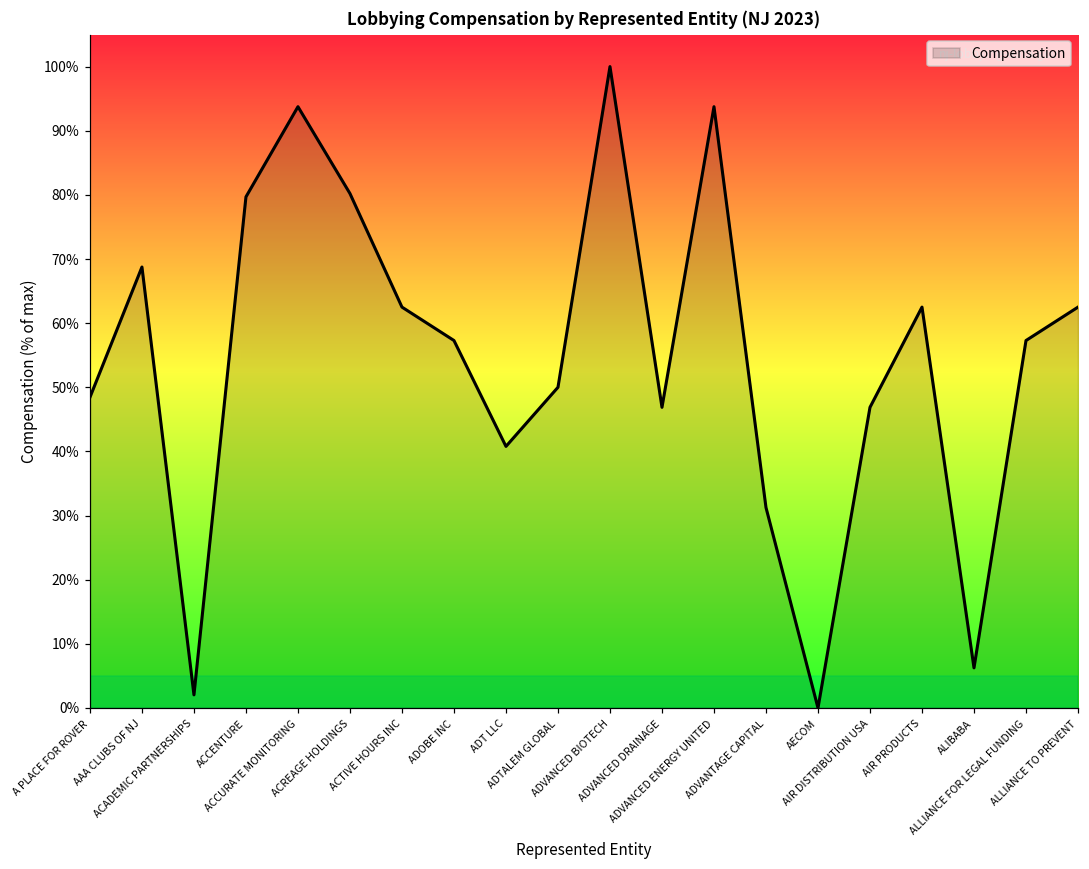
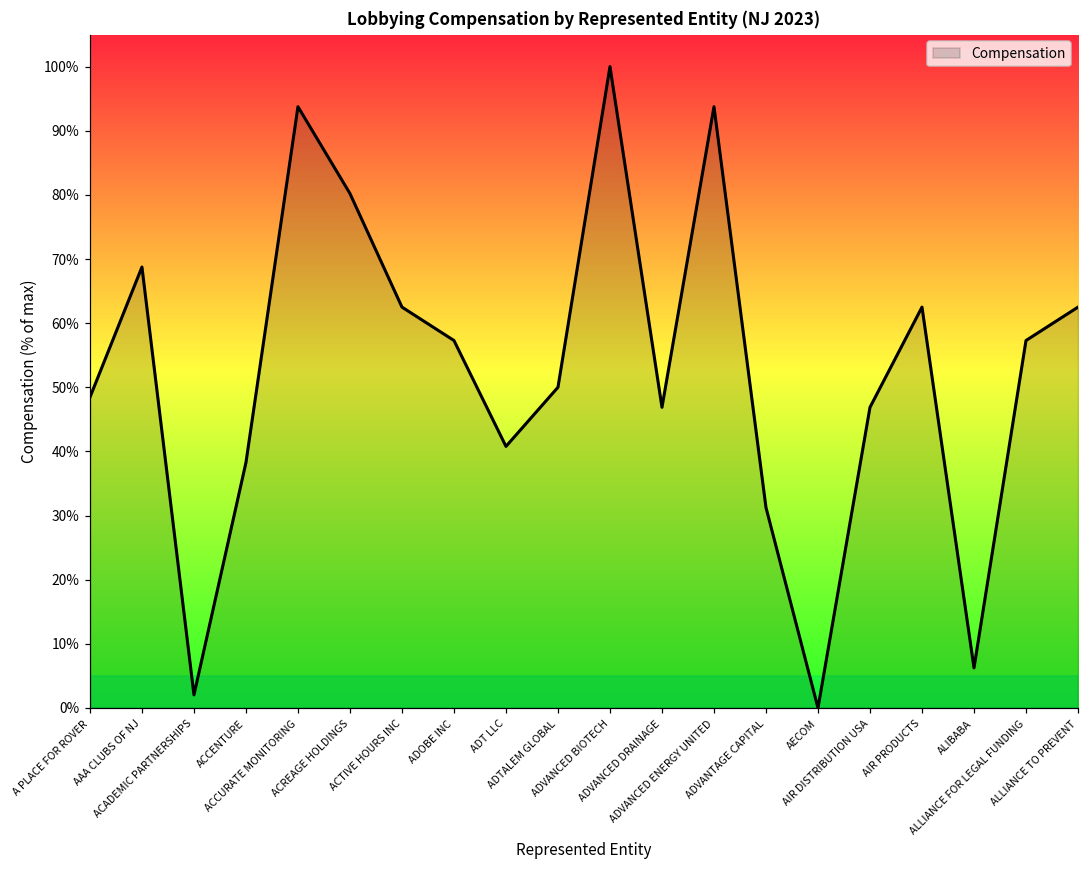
ACCENTURE: 80% -> 38%
